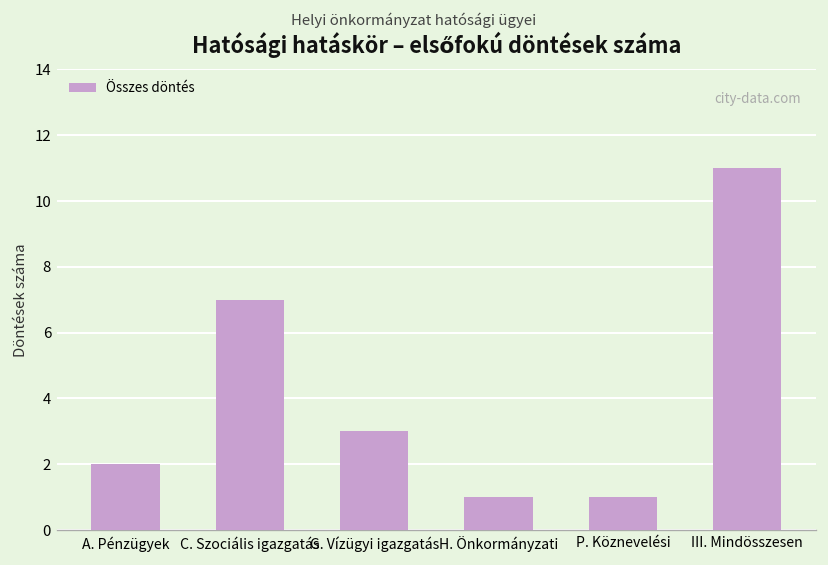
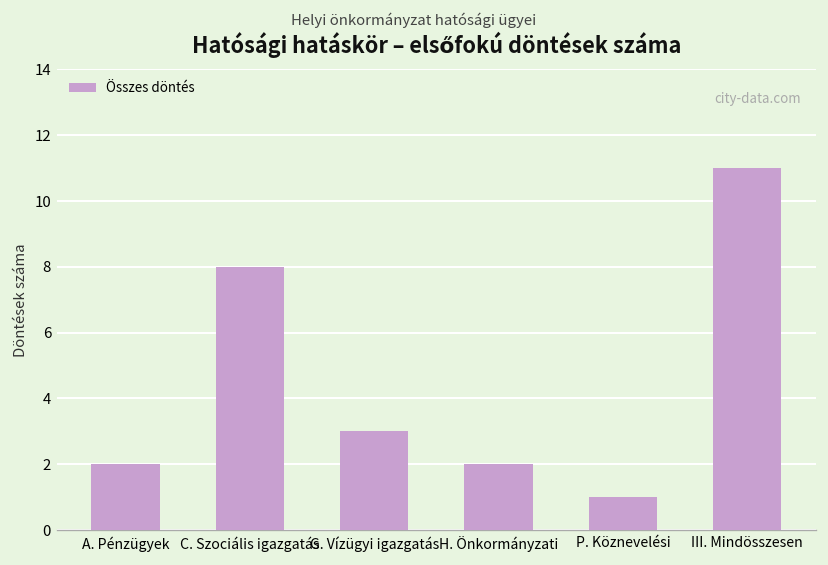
C. Szociális igazgatás: 7 -> 8
H. Önkormányzati: 1 -> 2
